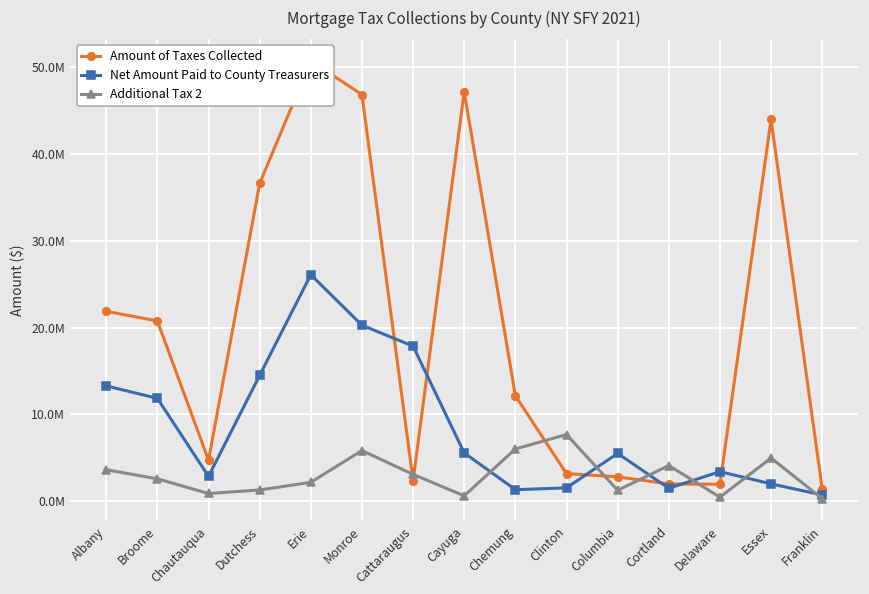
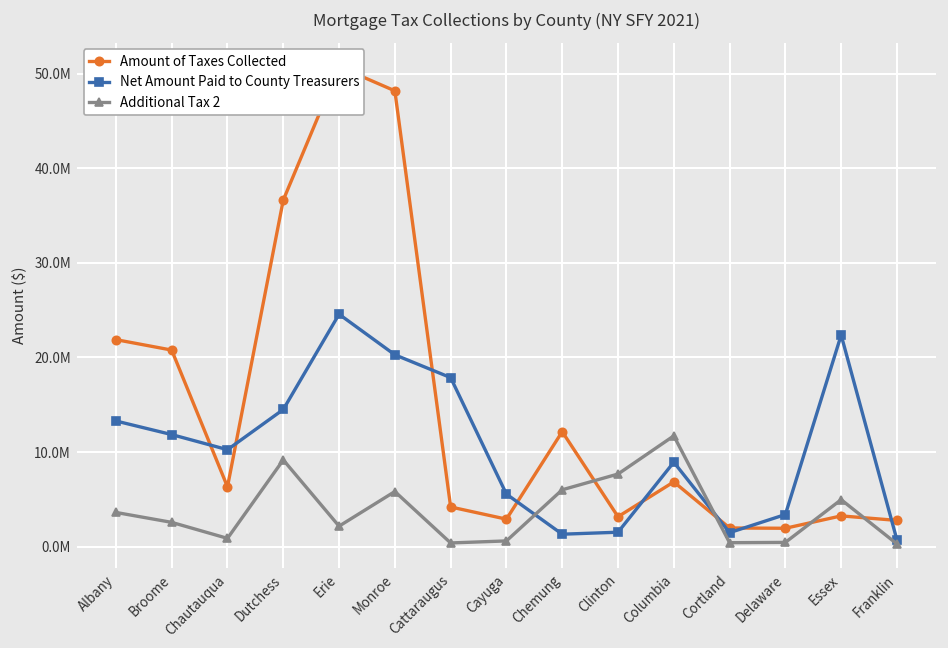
Amount of Taxes Collected, Chautauqua: 5000000 -> 6000000
Net Amount Paid to County Treasurers, Chautauqua: 3000000 -> 10000000
Additional Tax 2, Dutchess: 1000000 -> 9000000
Net Amount Paid to County Treasurers, Erie: 26000000 -> 25000000
Amount of Taxes Collected, Monroe: 47000000 -> 48000000
Amount of Taxes Collected, Cattaraugus: 2000000 -> 4000000
Additional Tax 2, Cattaraugus: 3000000 -> 0
Amount of Taxes Collected, Cayuga: 47000000 -> 3000000
Amount of Taxes Collected, Columbia: 3000000 -> 7000000
Net Amount Paid to County Treasurers, Columbia: 6000000 -> 9000000
Additional Tax 2, Columbia: 1000000 -> 12000000
Additional Tax 2, Cortland: 4000000 -> 0
Amount of Taxes Collected, Essex: 44000000 -> 3000000
Net Amount Paid to County Treasurers, Essex: 2000000 -> 22000000
Amount of Taxes Collected, Franklin: 1000000 -> 3000000
